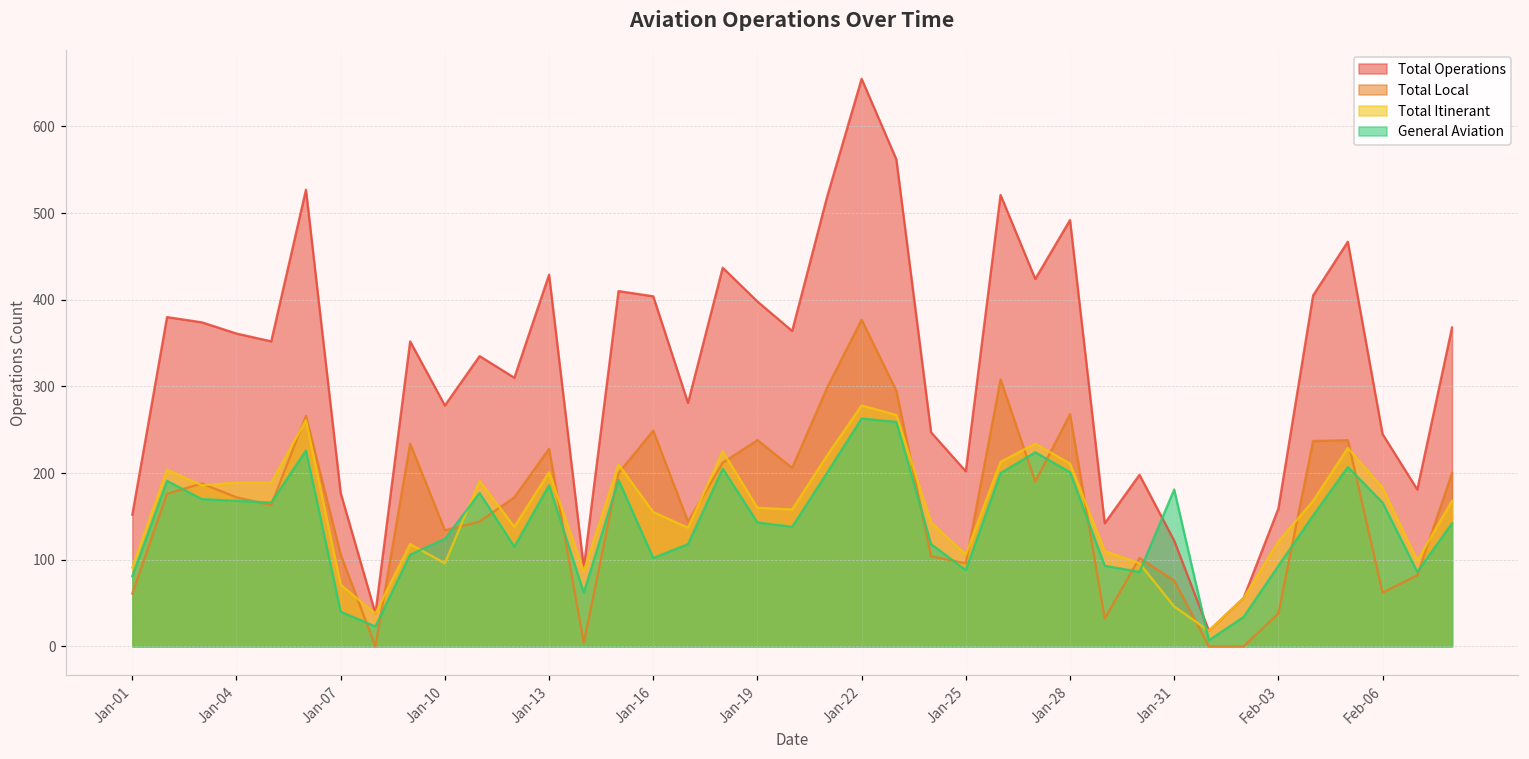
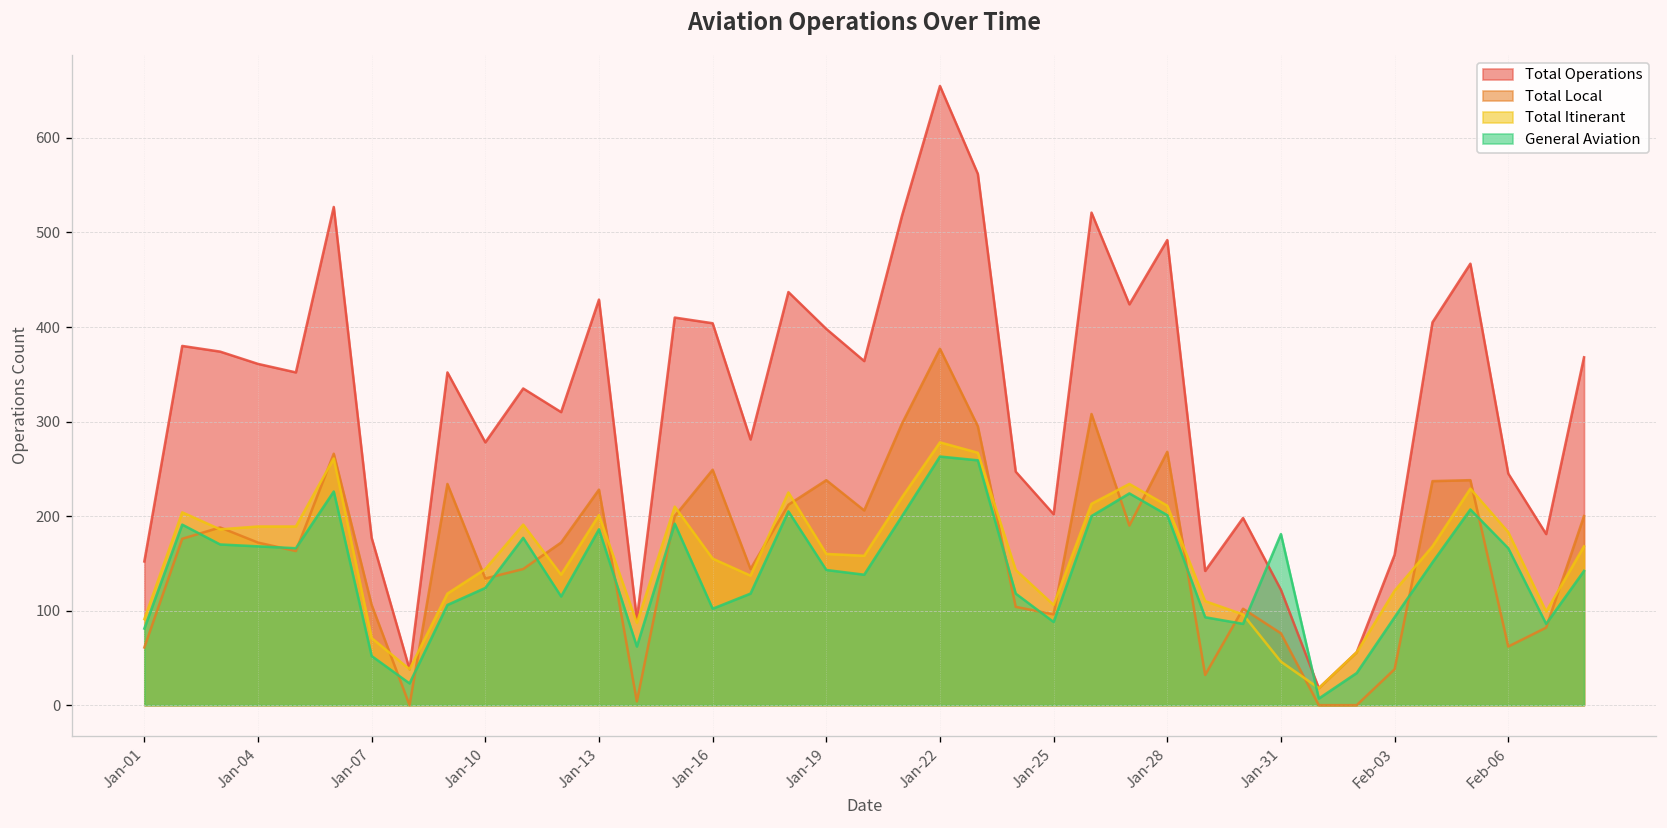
General Aviation, Jan-07: 40 -> 50
Total Itinerant, Jan-10: 100 -> 140
